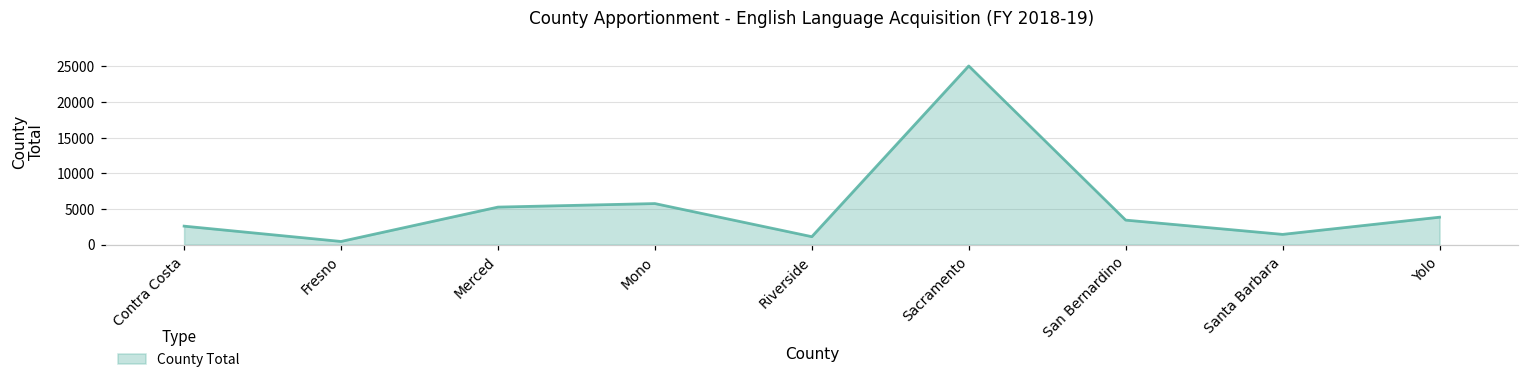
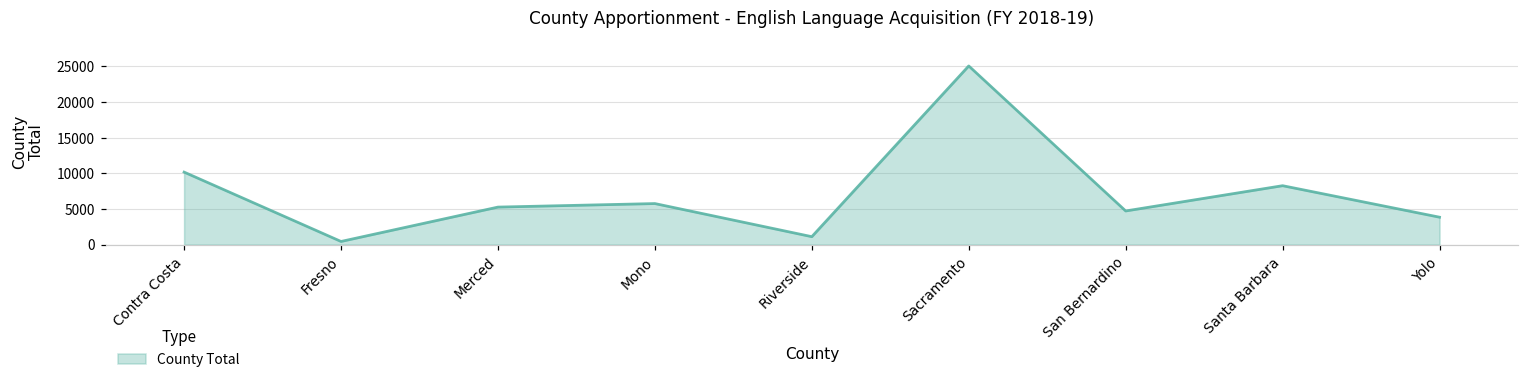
Contra Costa: 3000 -> 10000
San Bernardino: 3000 -> 5000
Santa Barbara: 1000 -> 8000
